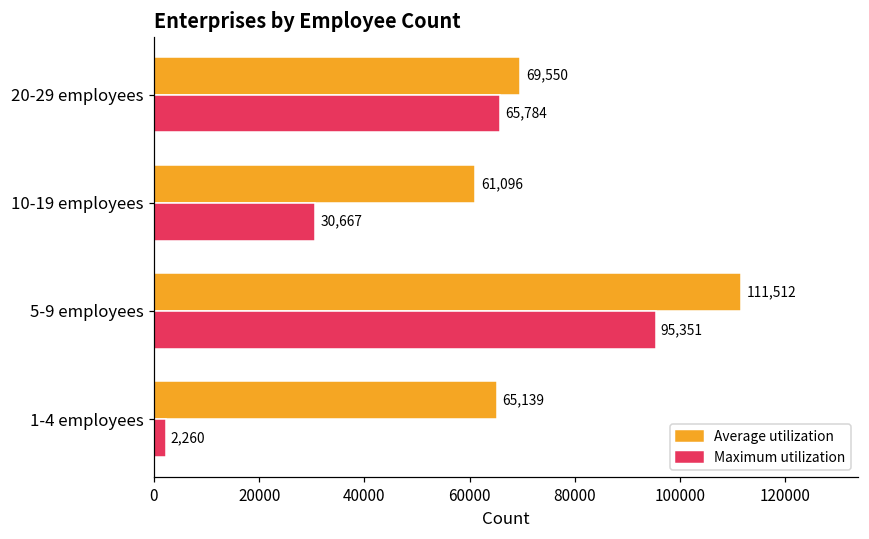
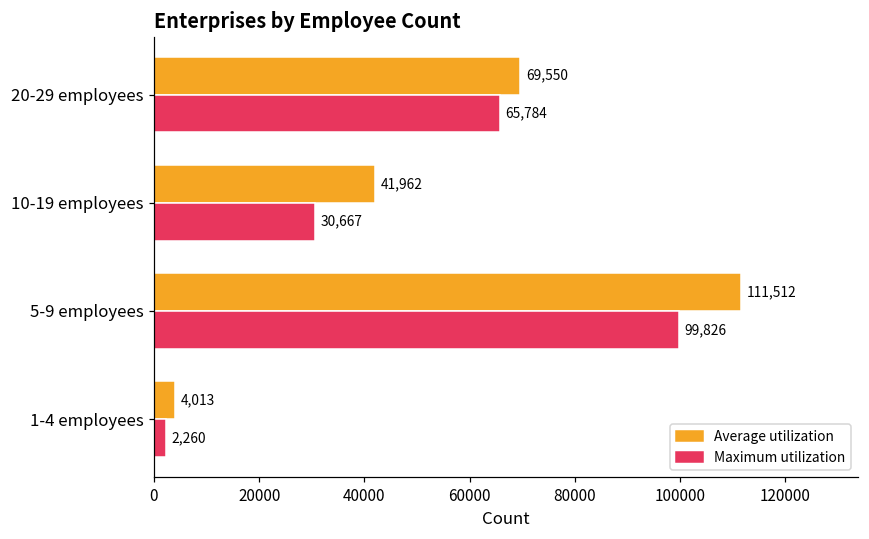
Average utilization, 10-19 employees: 61,096 -> 41,962
Maximum utilization, 5-9 employees: 95,351 -> 99,826
Average utilization, 1-4 employees: 65,139 -> 4,013
